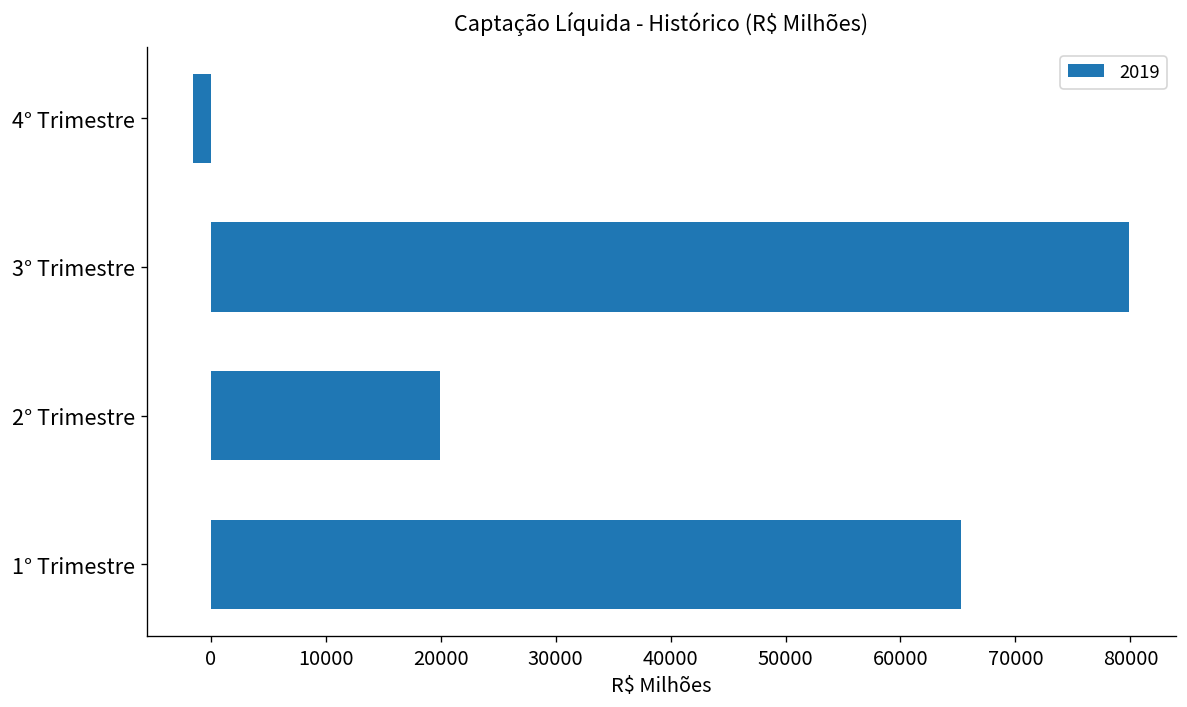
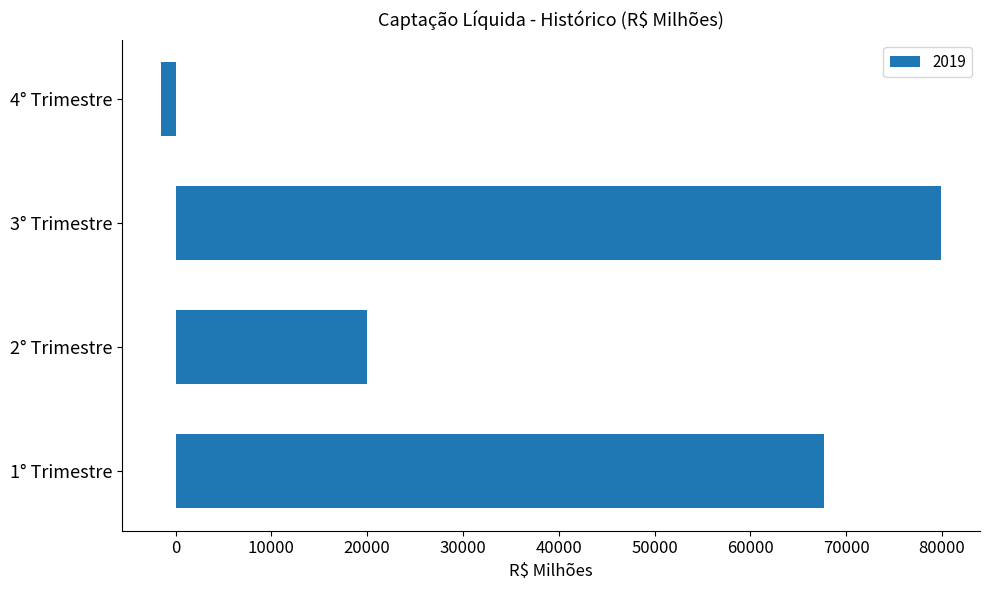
1° Trimestre: 65000 -> 68000
